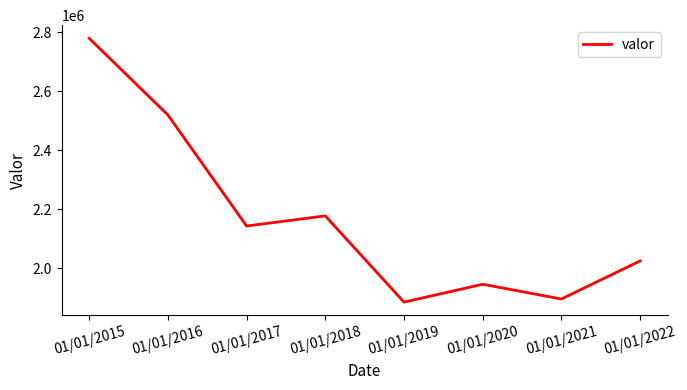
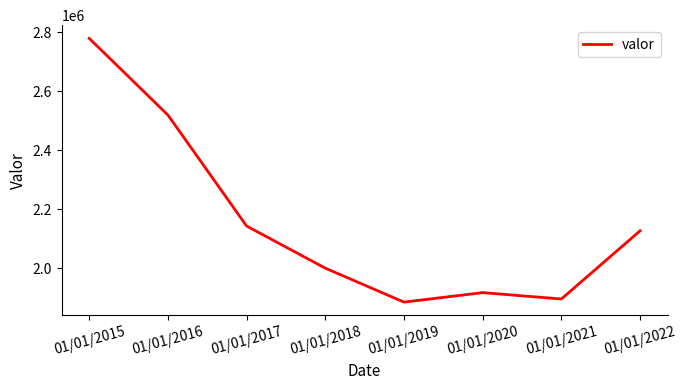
01/01/2018: 2180000 -> 2000000
01/01/2020: 1950000 -> 1920000
01/01/2022: 2020000 -> 2130000
